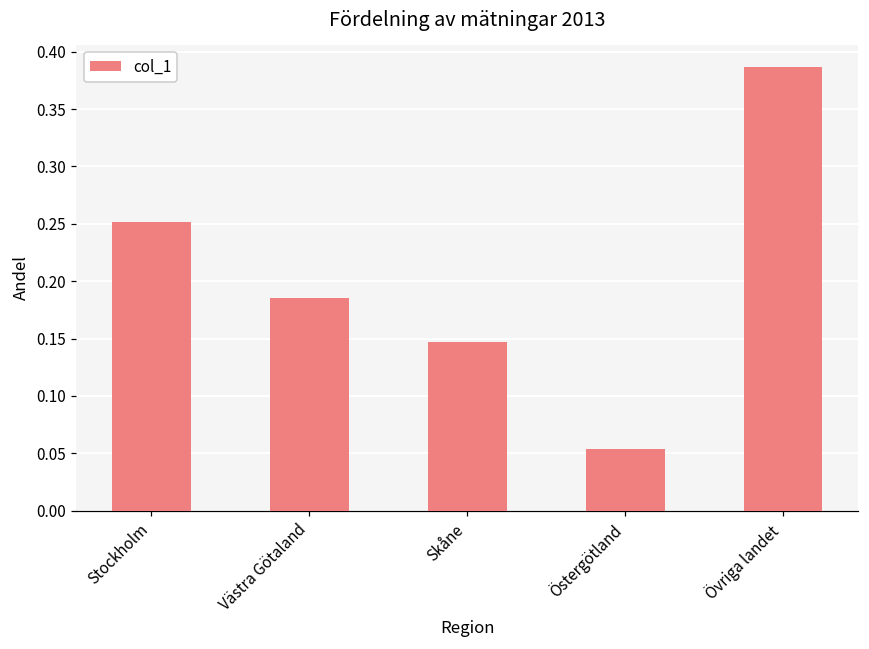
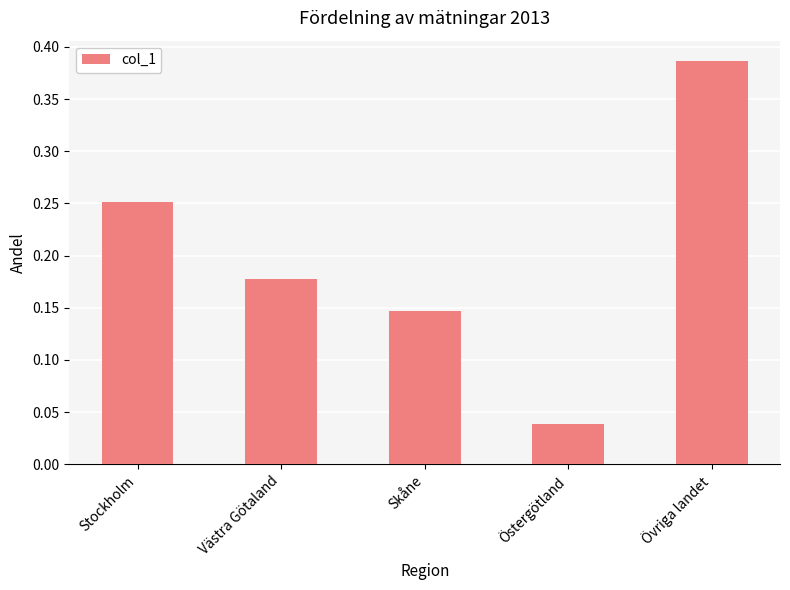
Västra Götaland: 0.185 -> 0.177
Östergötland: 0.054 -> 0.038
